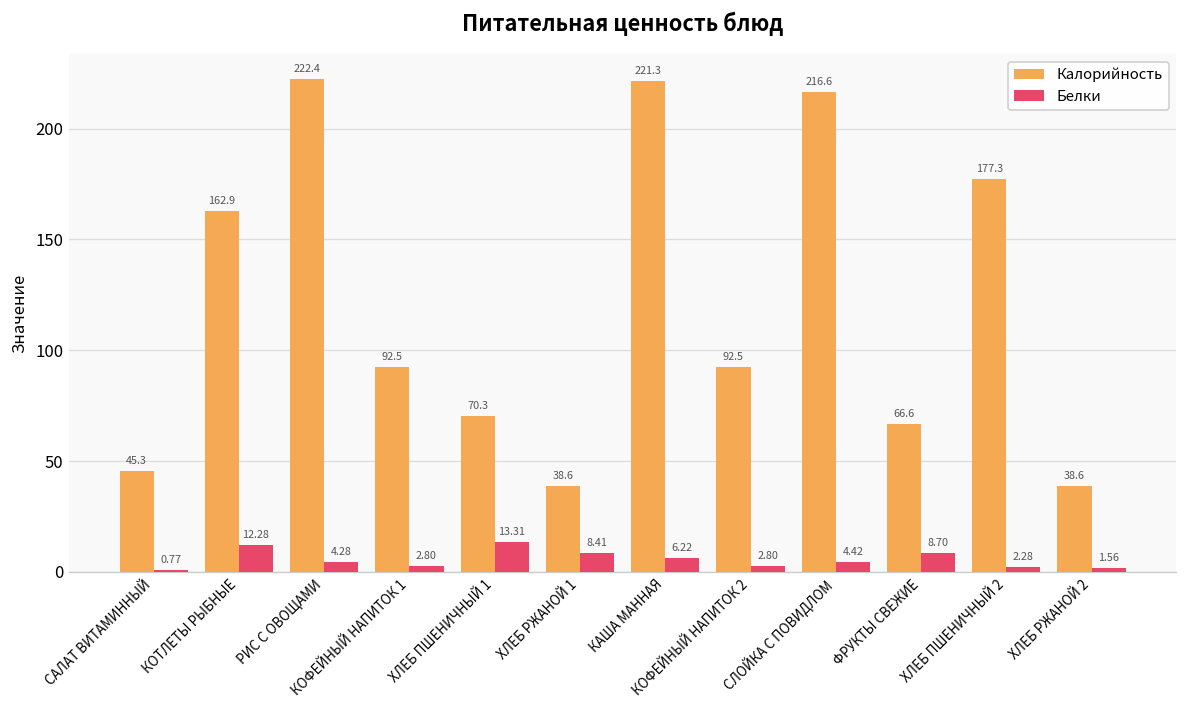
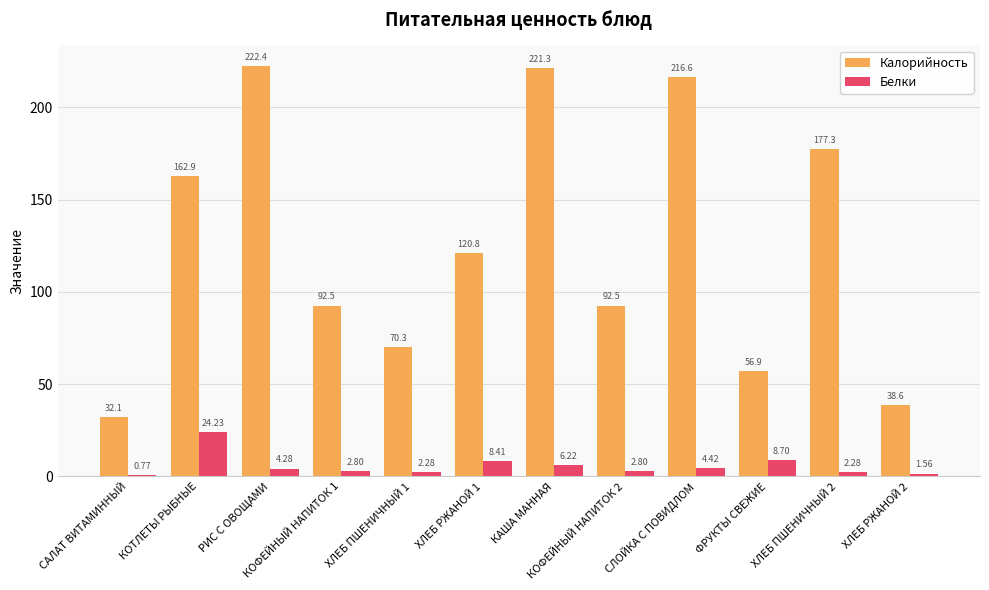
Калорийность, САЛАТ ВИТАМИННЫЙ: 45.3 -> 32.1
Белки, КОТЛЕТЫ РЫБНЫЕ: 12.28 -> 24.23
Белки, ХЛЕБ ПШЕНИЧНЫЙ 1: 13.31 -> 2.28
Калорийность, ХЛЕБ РЖАНОЙ 1: 38.6 -> 120.8
Калорийность, ФРУКТЫ СВЕЖИЕ: 66.6 -> 56.9
